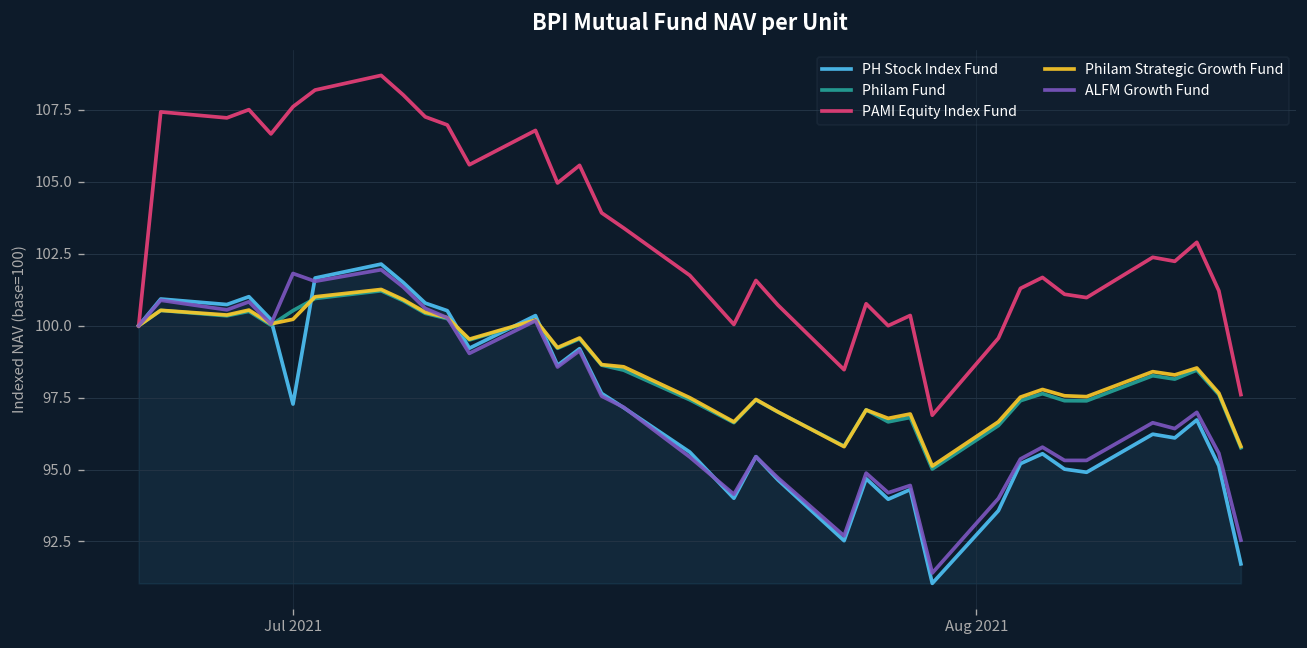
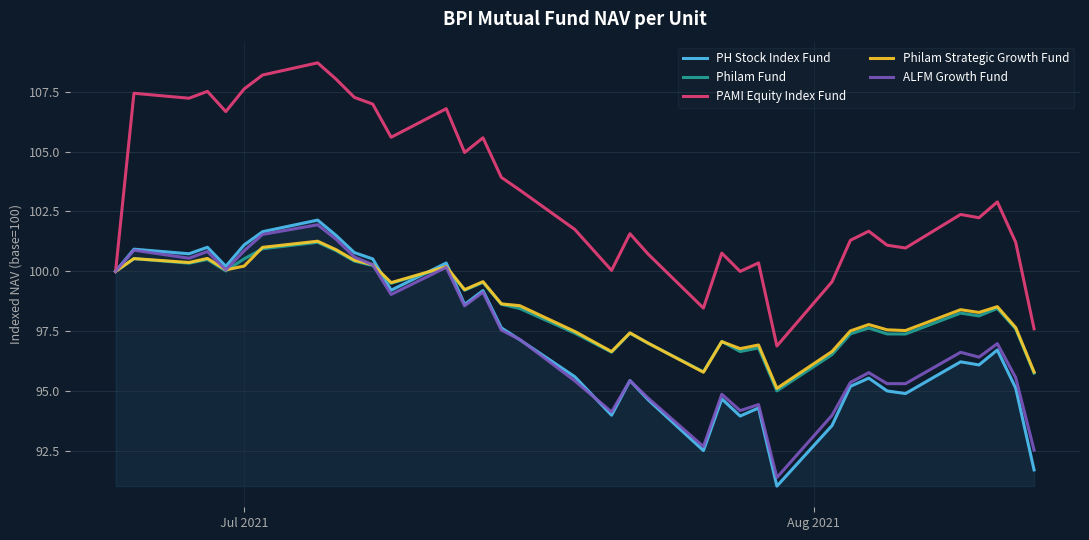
PH Stock Index Fund, Jul 2021: 97.3 -> 101.1
ALFM Growth Fund, Jul 2021: 101.8 -> 100.9
